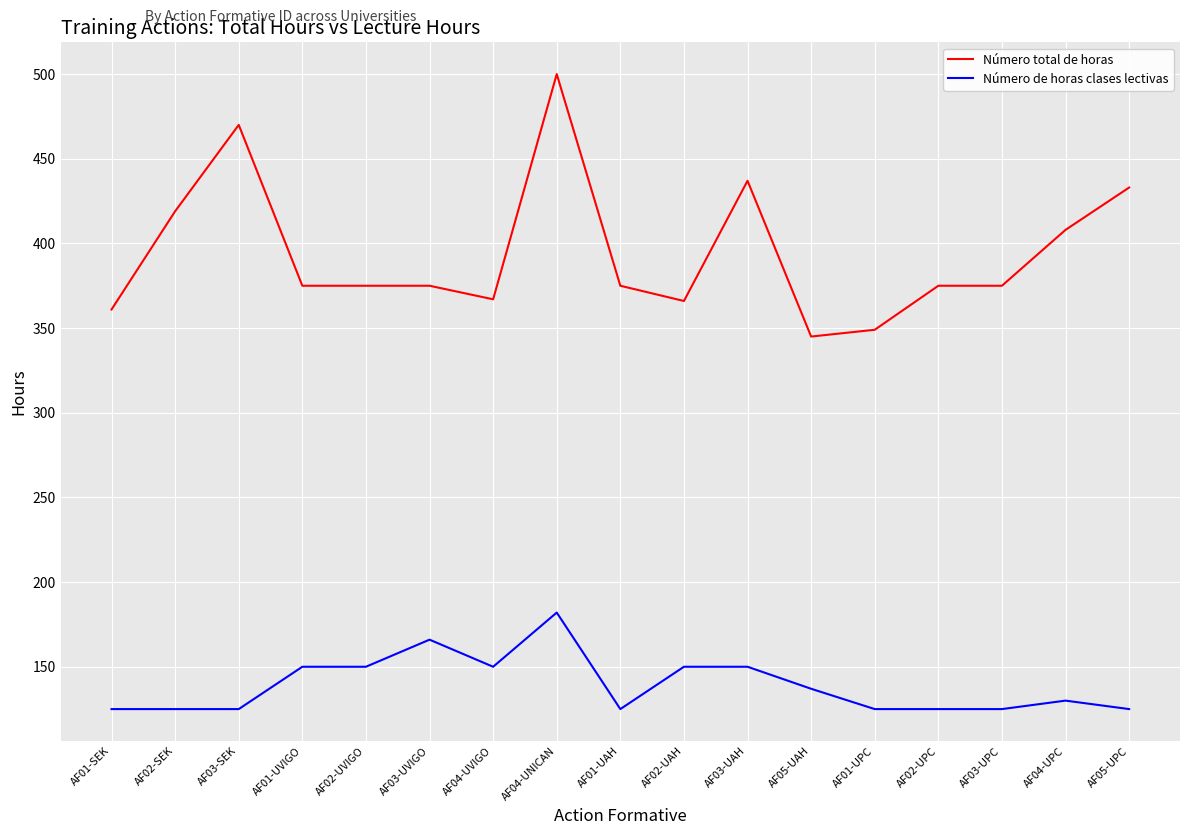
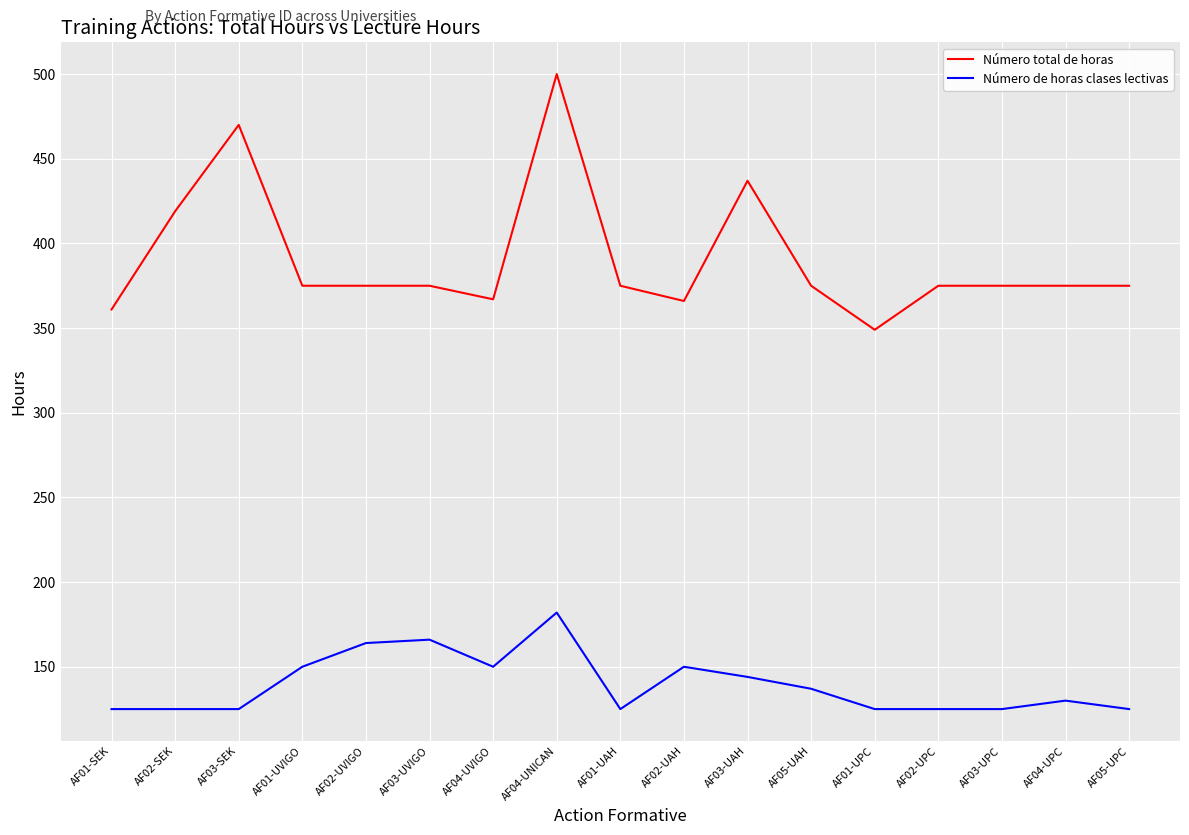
Número de horas clases lectivas, AF02-UVIGO: 150 -> 164
Número de horas clases lectivas, AF03-UAH: 150 -> 144
Número total de horas, AF05-UAH: 345 -> 375
Número total de horas, AF04-UPC: 408 -> 375
Número total de horas, AF05-UPC: 433 -> 375
